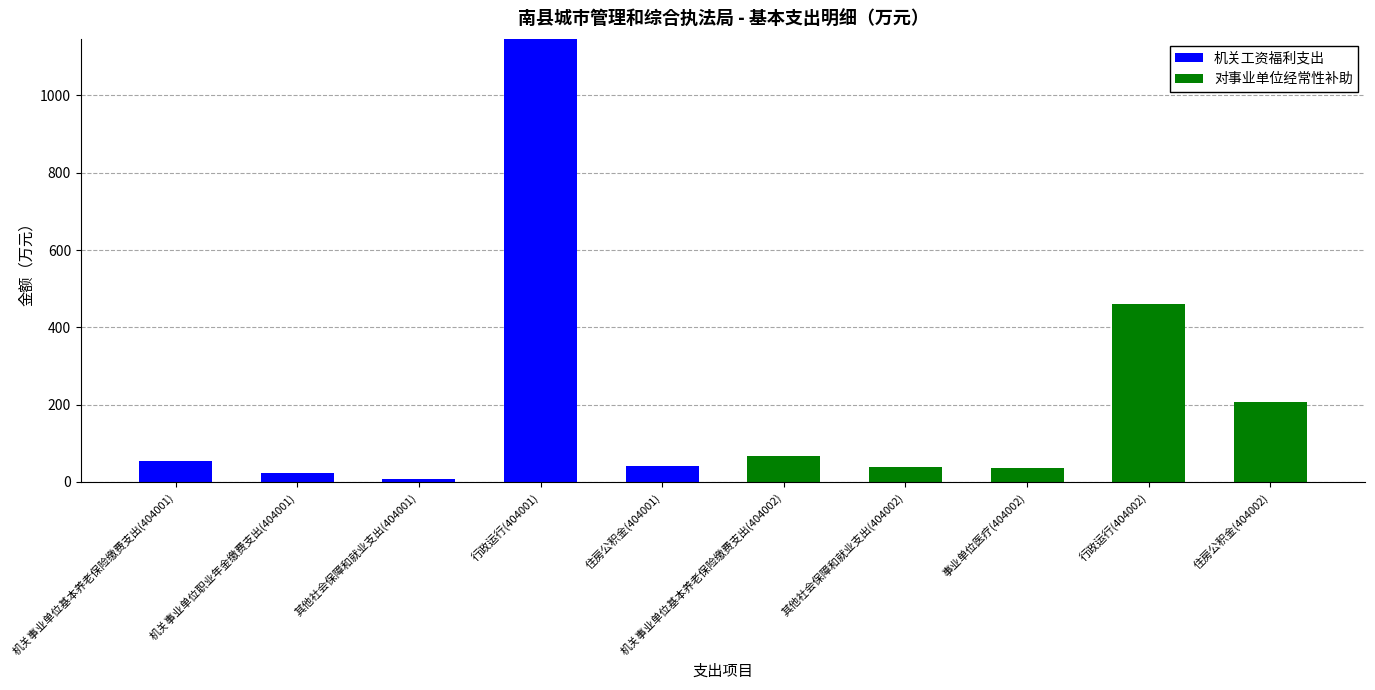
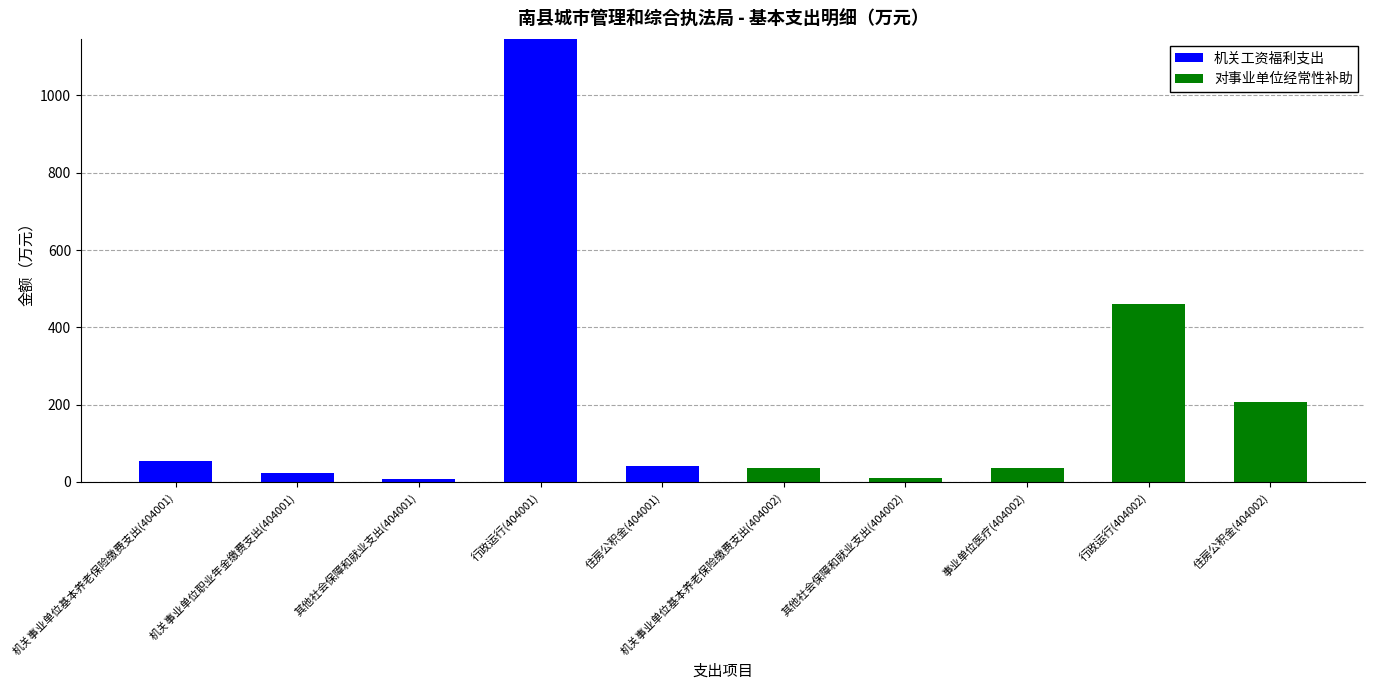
对事业单位经常性补助, 机关事业单位基本养老保险缴费支出(404002): 70 -> 40
对事业单位经常性补助, 其他社会保障和就业支出(404002): 40 -> 10
